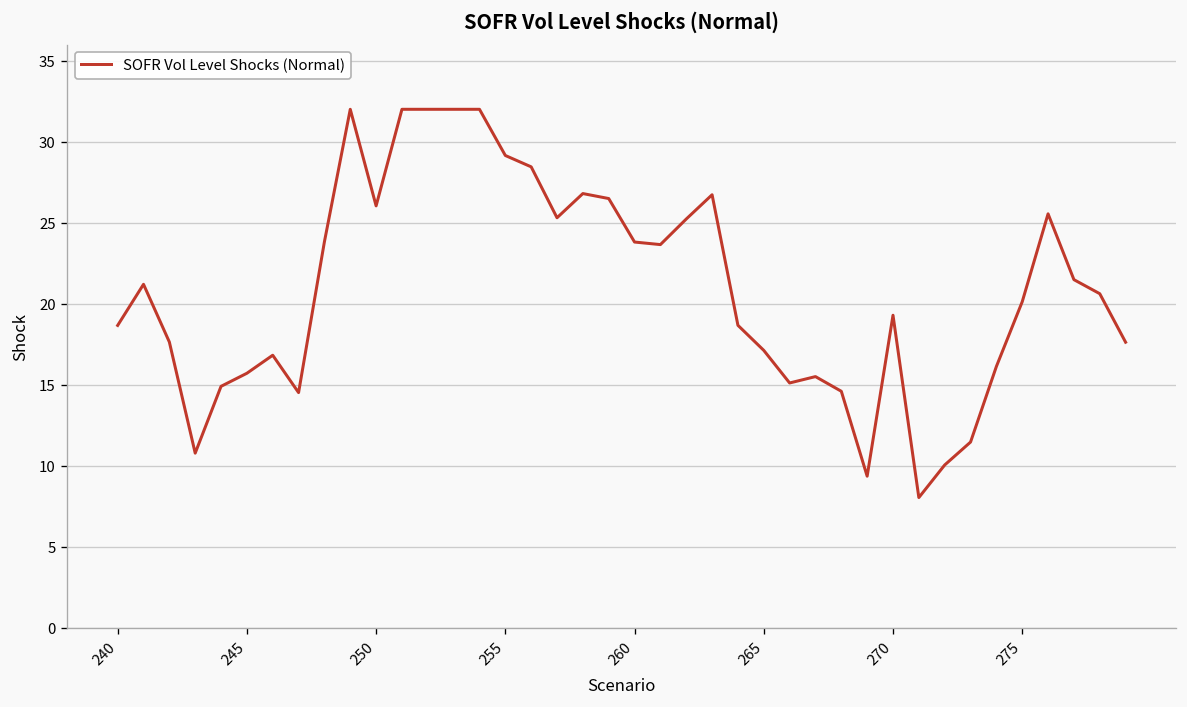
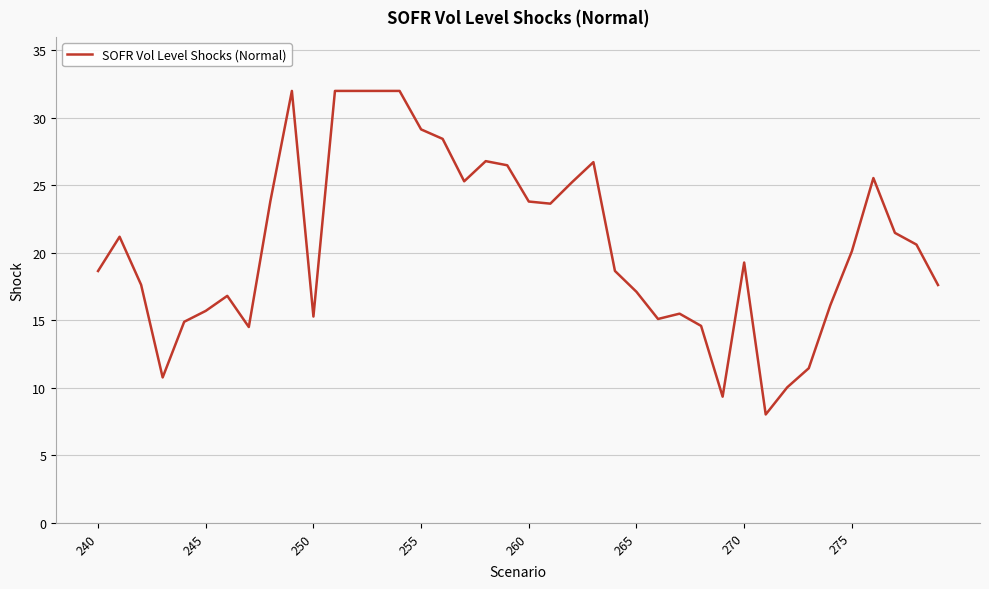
250: 26.0 -> 15.3
